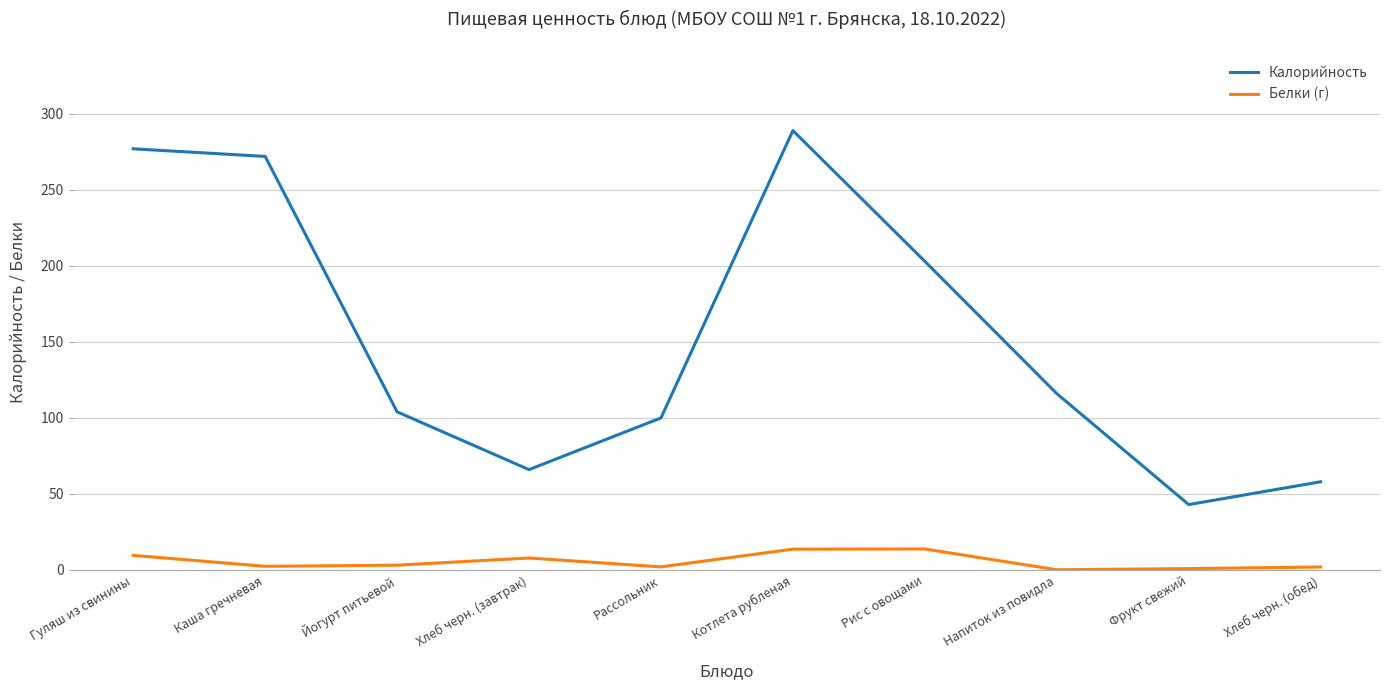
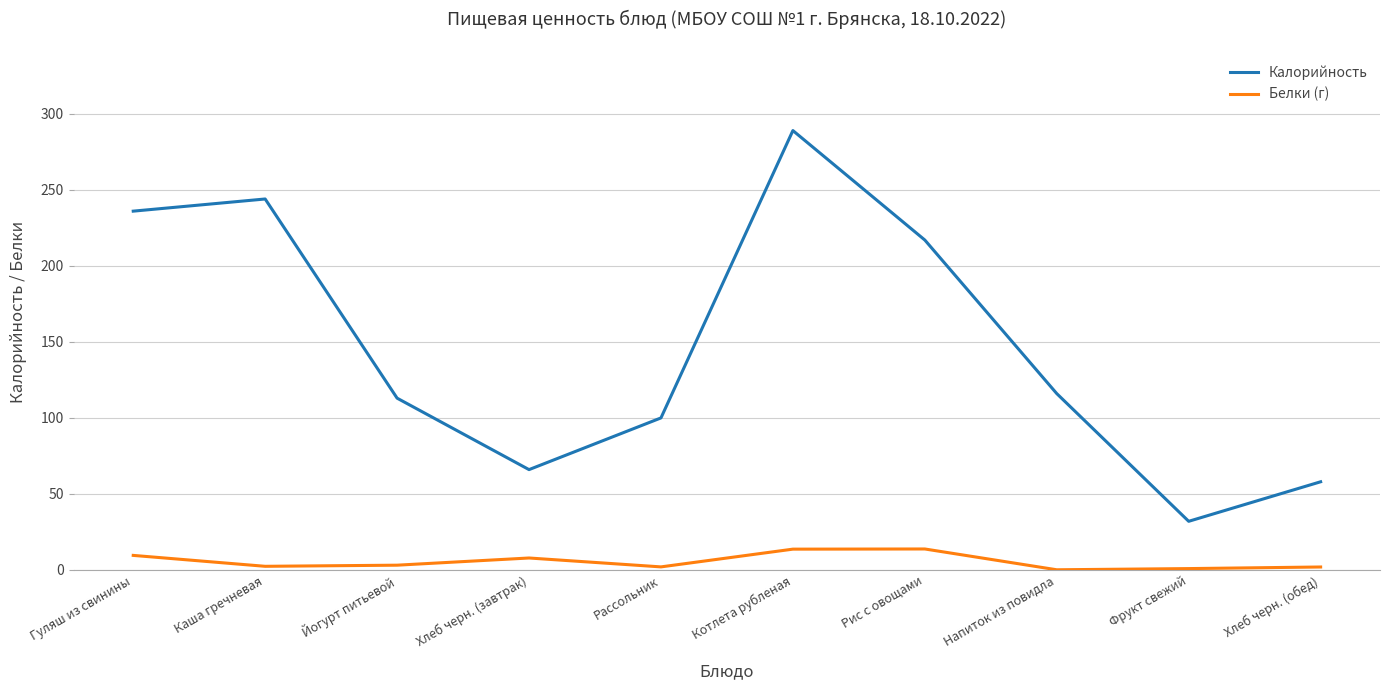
Калорийность, Гуляш из свинины: 277 -> 236
Калорийность, Каша гречневая: 272 -> 244
Калорийность, Йогурт питьевой: 104 -> 113
Калорийность, Рис с овощами: 203 -> 217
Калорийность, Фрукт свежий: 43 -> 32
